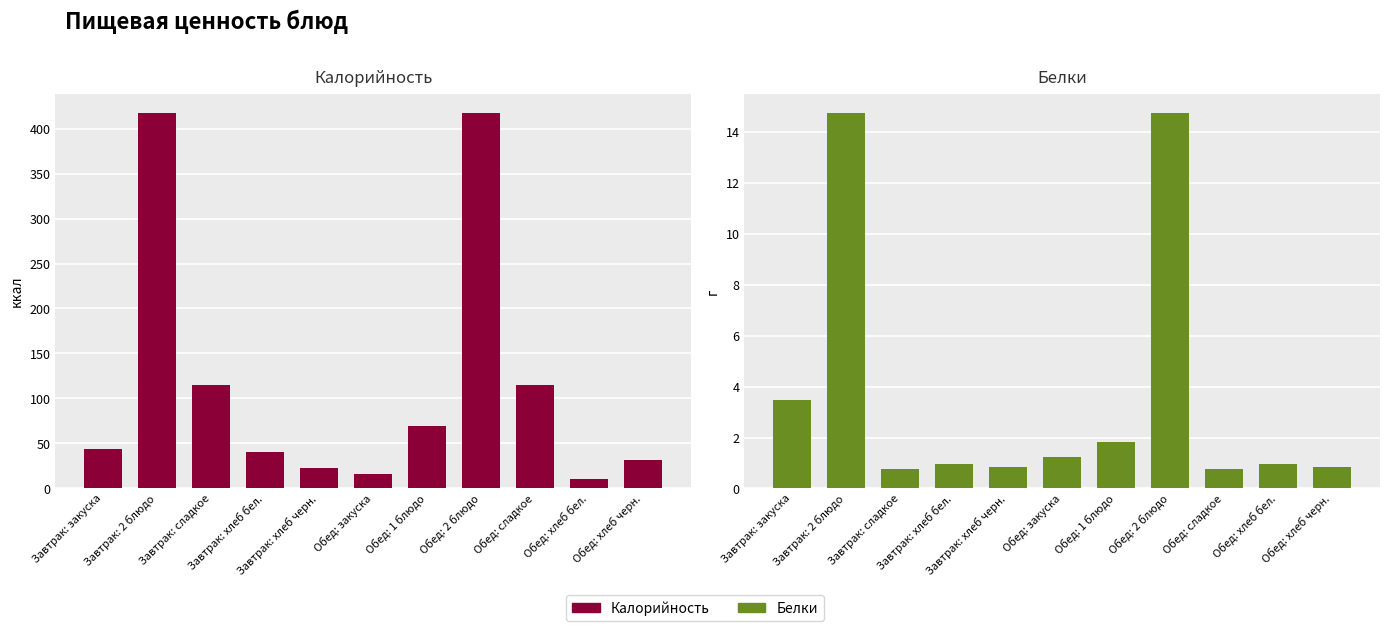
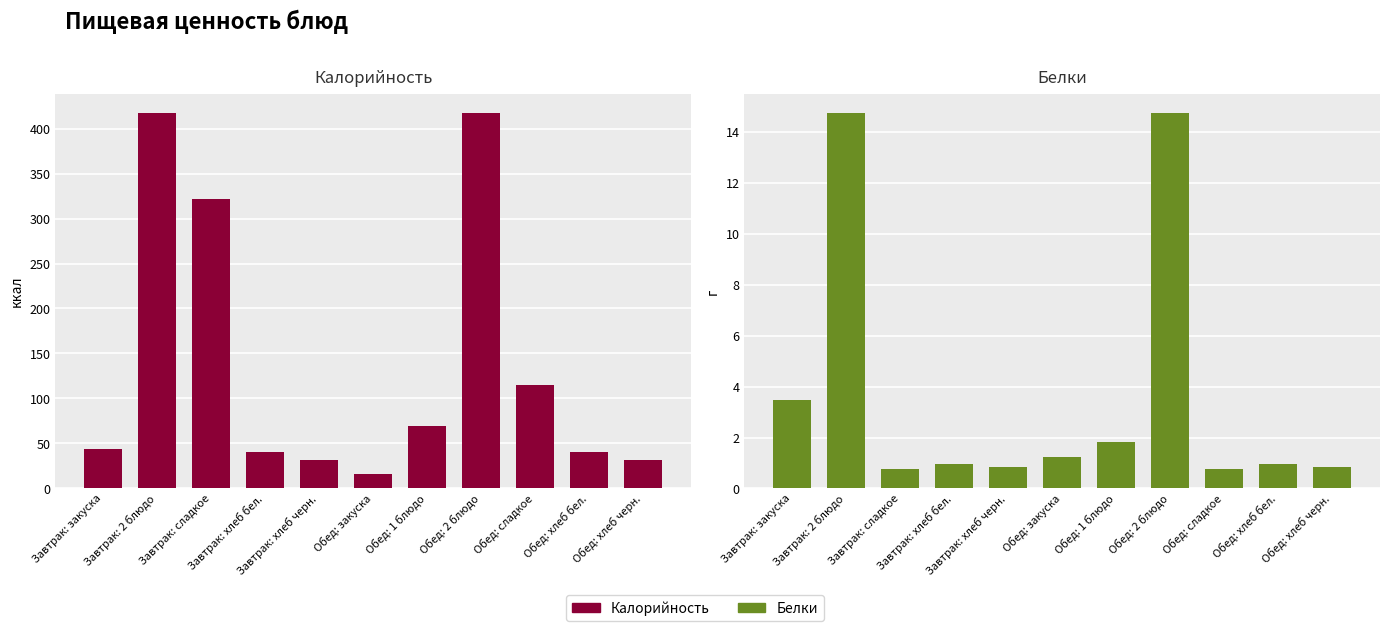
Калорийность, Завтрак: сладкое: 110 -> 320
Калорийность, Завтрак: хлеб черн.: 20 -> 30
Калорийность, Обед: хлеб бел.: 10 -> 40
